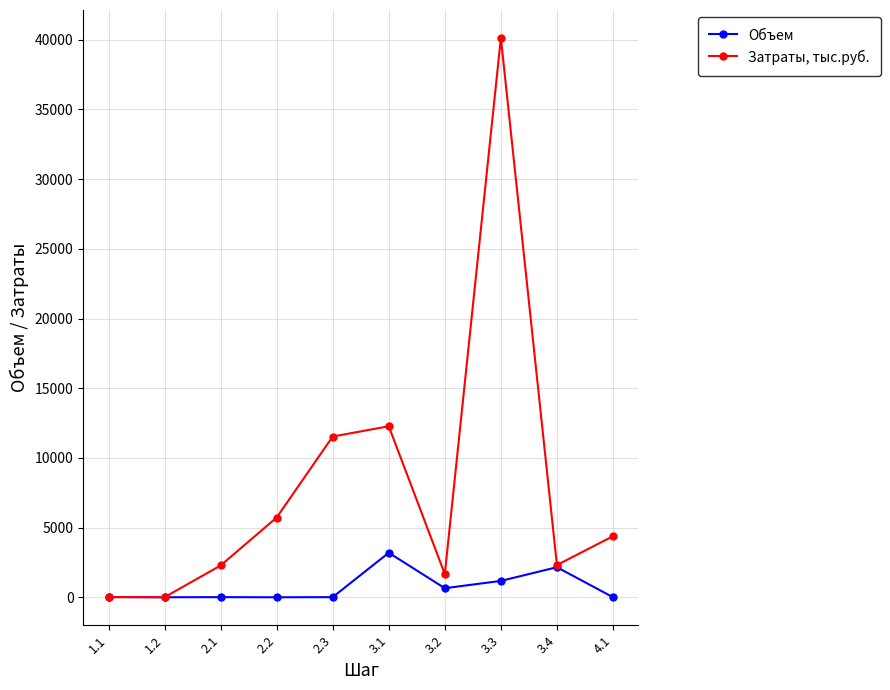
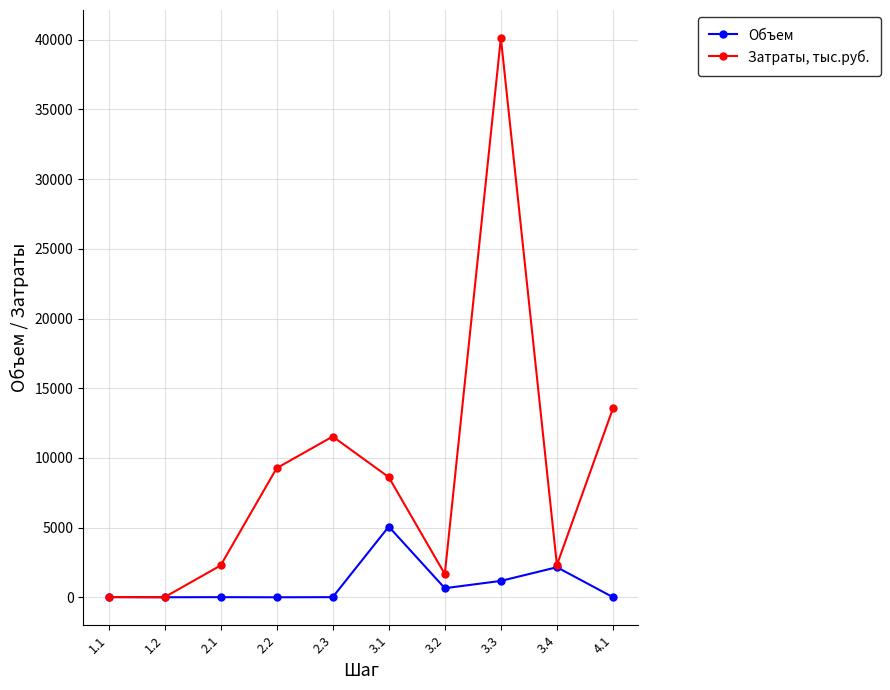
Затраты, тыс.руб., 2.2: 5700 -> 9300
Объем, 3.1: 3200 -> 5100
Затраты, тыс.руб., 3.1: 12300 -> 8600
Затраты, тыс.руб., 4.1: 4400 -> 13600
